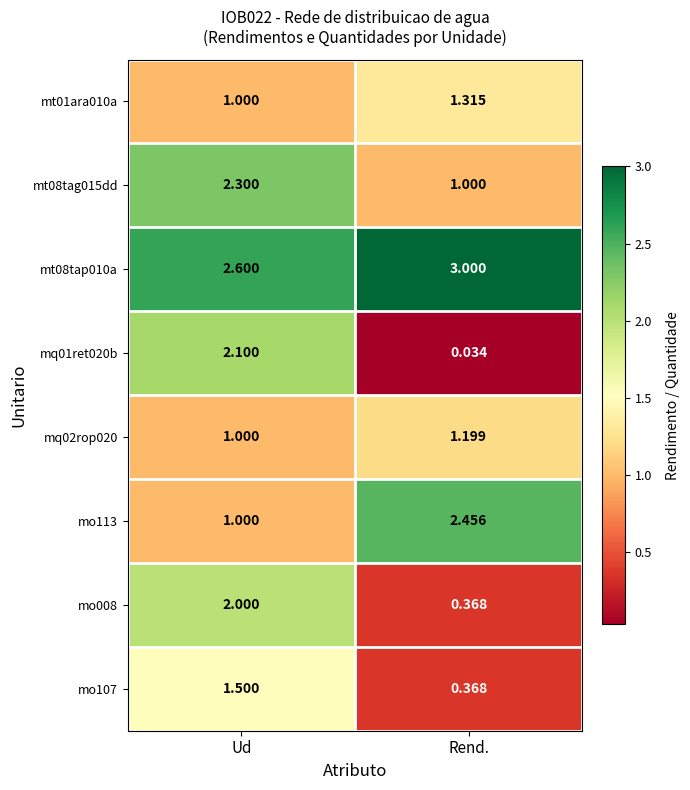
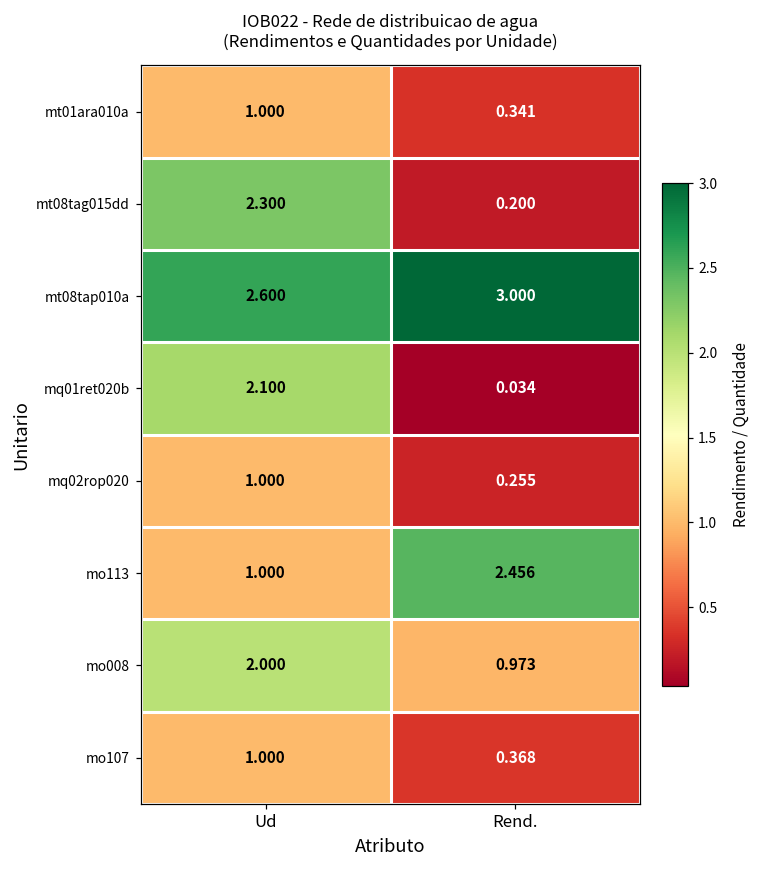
mt01ara010a, Rend.: 1.315 -> 0.341
mt08tag015dd, Rend.: 1.000 -> 0.200
mq02rop020, Rend.: 1.199 -> 0.255
mo008, Rend.: 0.368 -> 0.973
mo107, Ud: 1.500 -> 1.000
